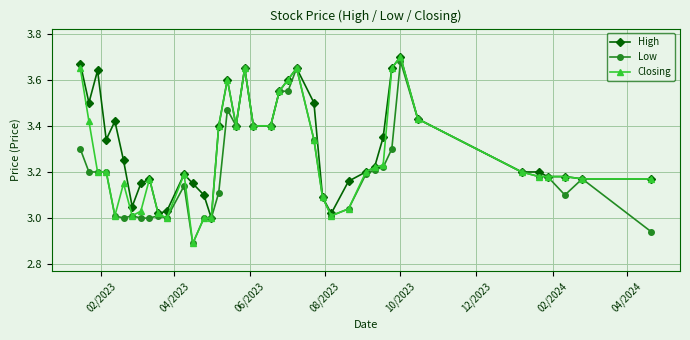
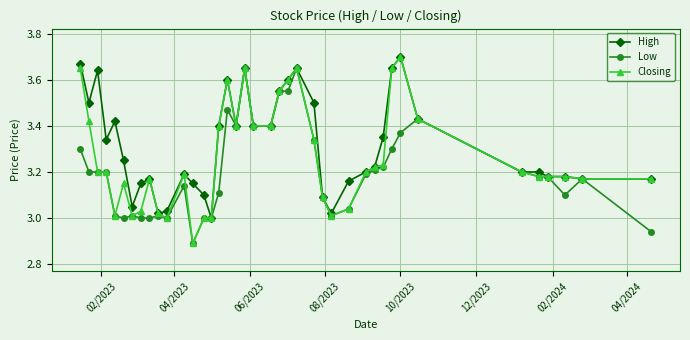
Low, 10/2023: 3.68 -> 3.37
